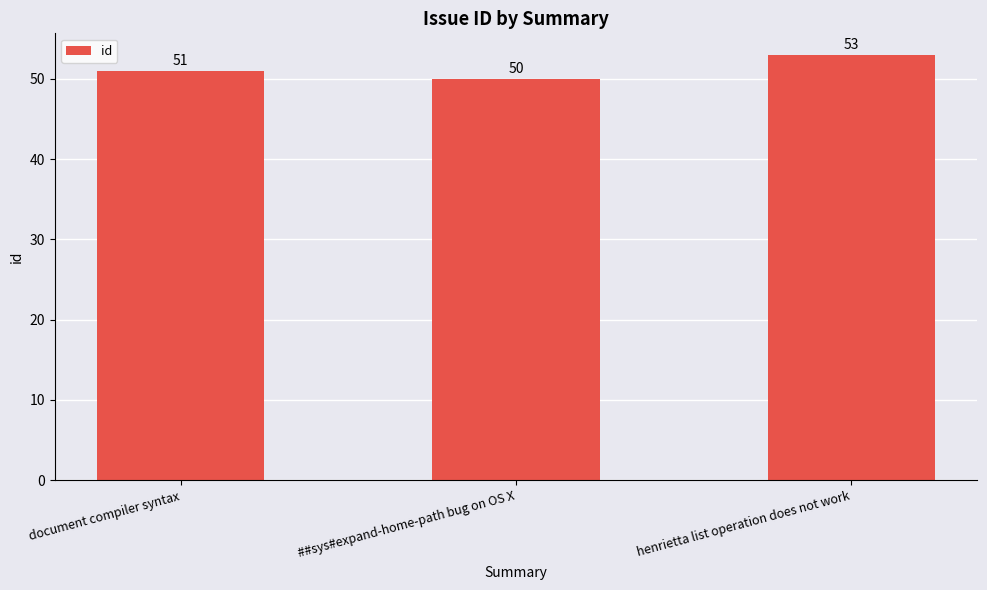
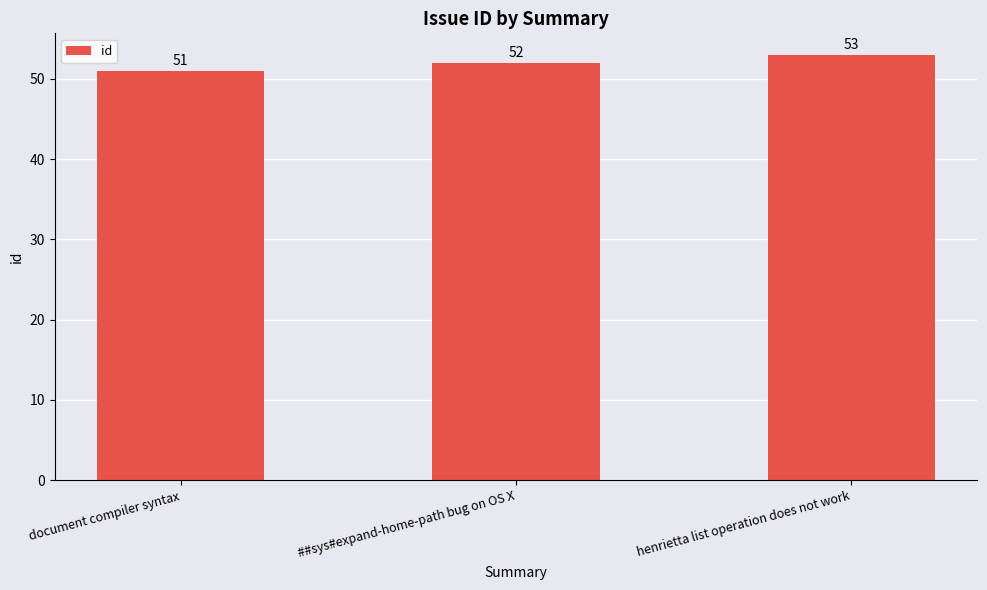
##sys#expand-home-path bug on OS X: 50 -> 52
